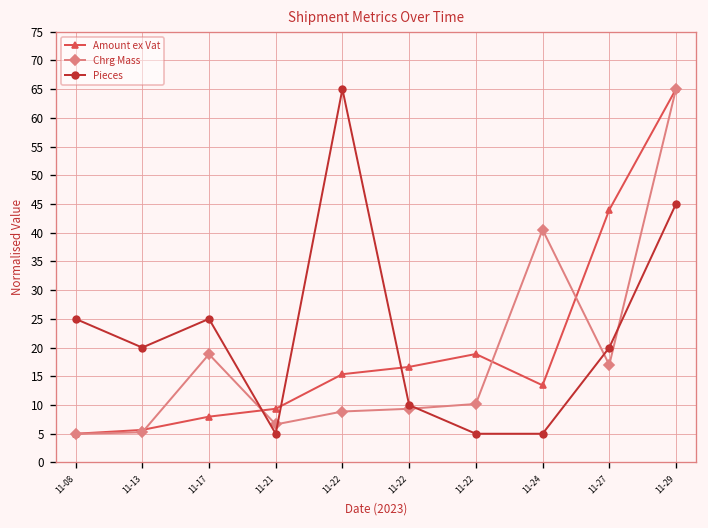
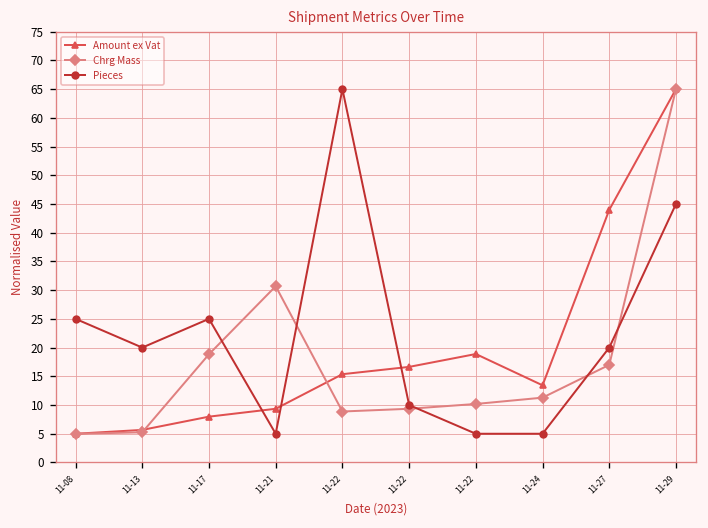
Chrg Mass, 11-21: 7 -> 31
Chrg Mass, 11-24: 41 -> 11
